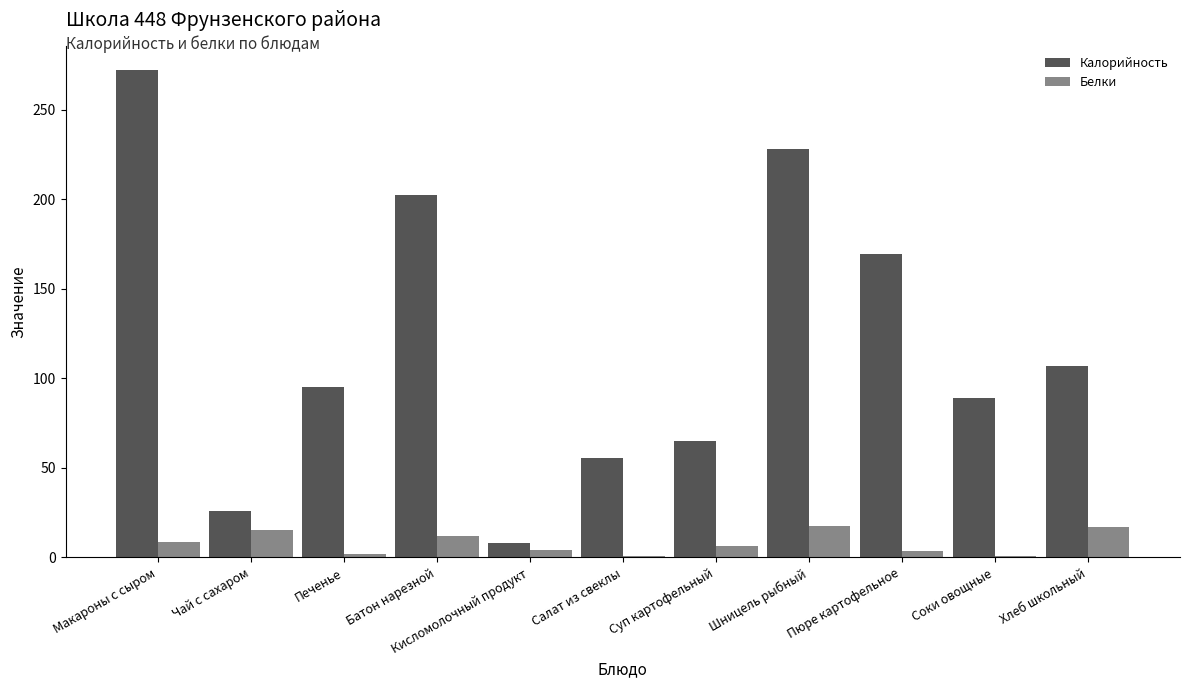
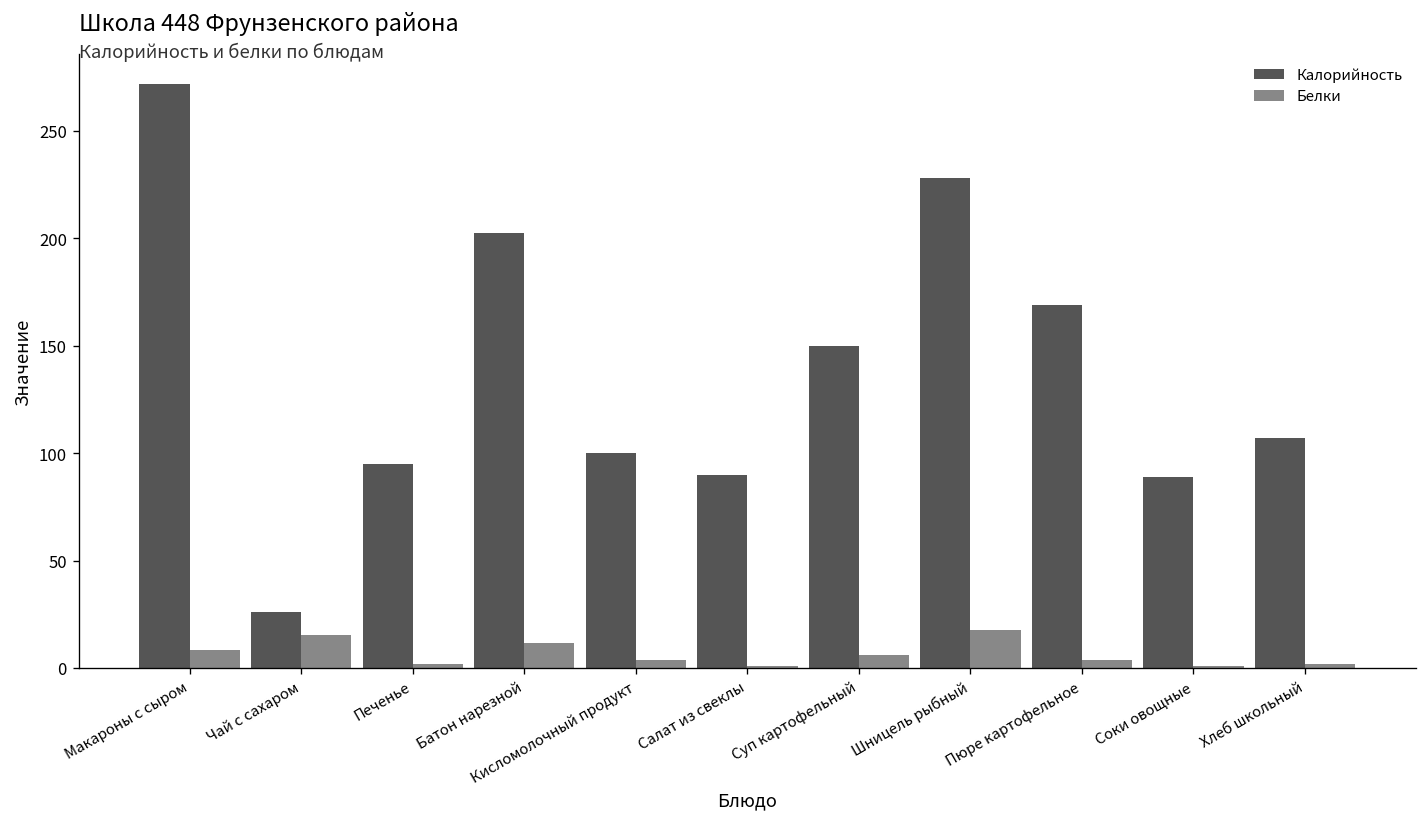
Калорийность, Кисломолочный продукт: 8 -> 100
Калорийность, Салат из свеклы: 56 -> 90
Калорийность, Суп картофельный: 65 -> 150
Белки, Хлеб школьный: 17 -> 2
